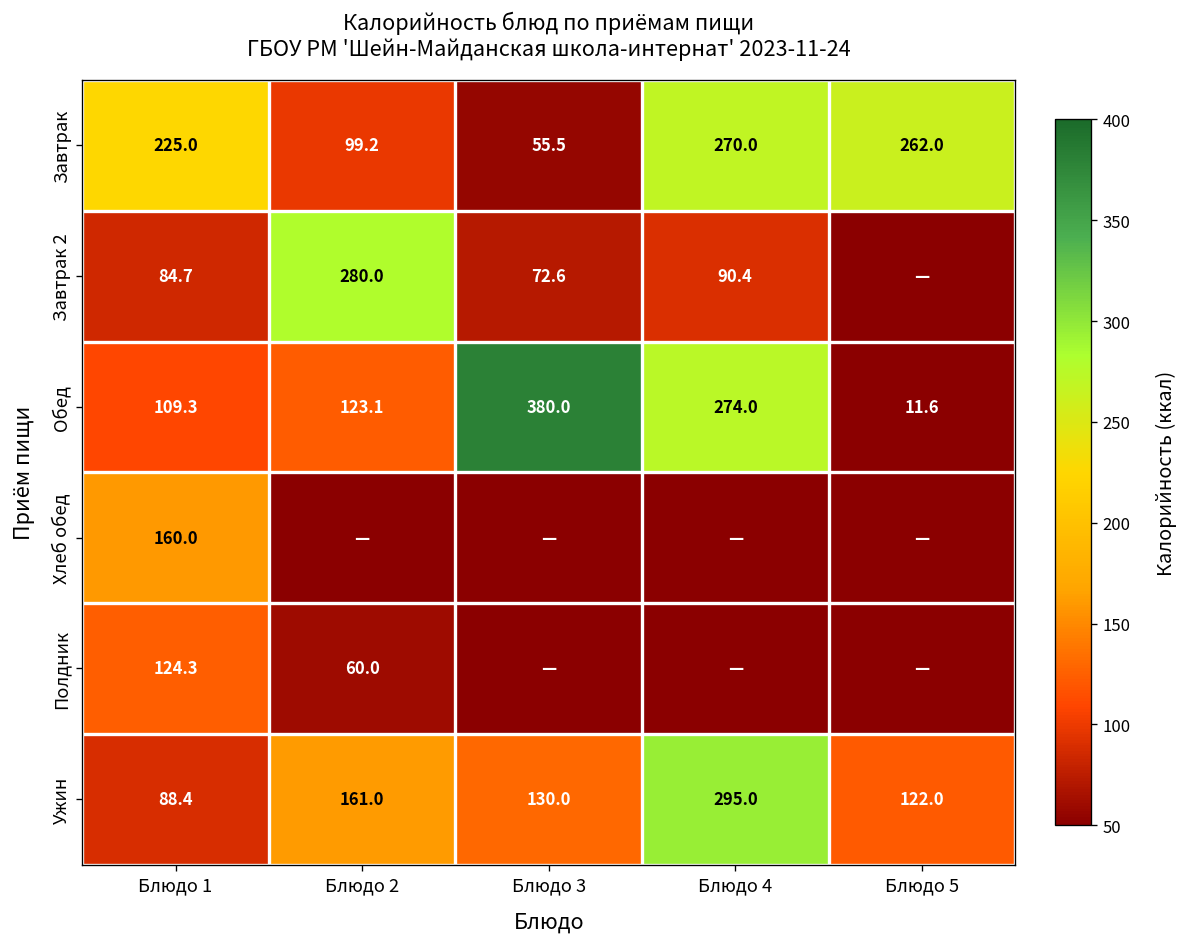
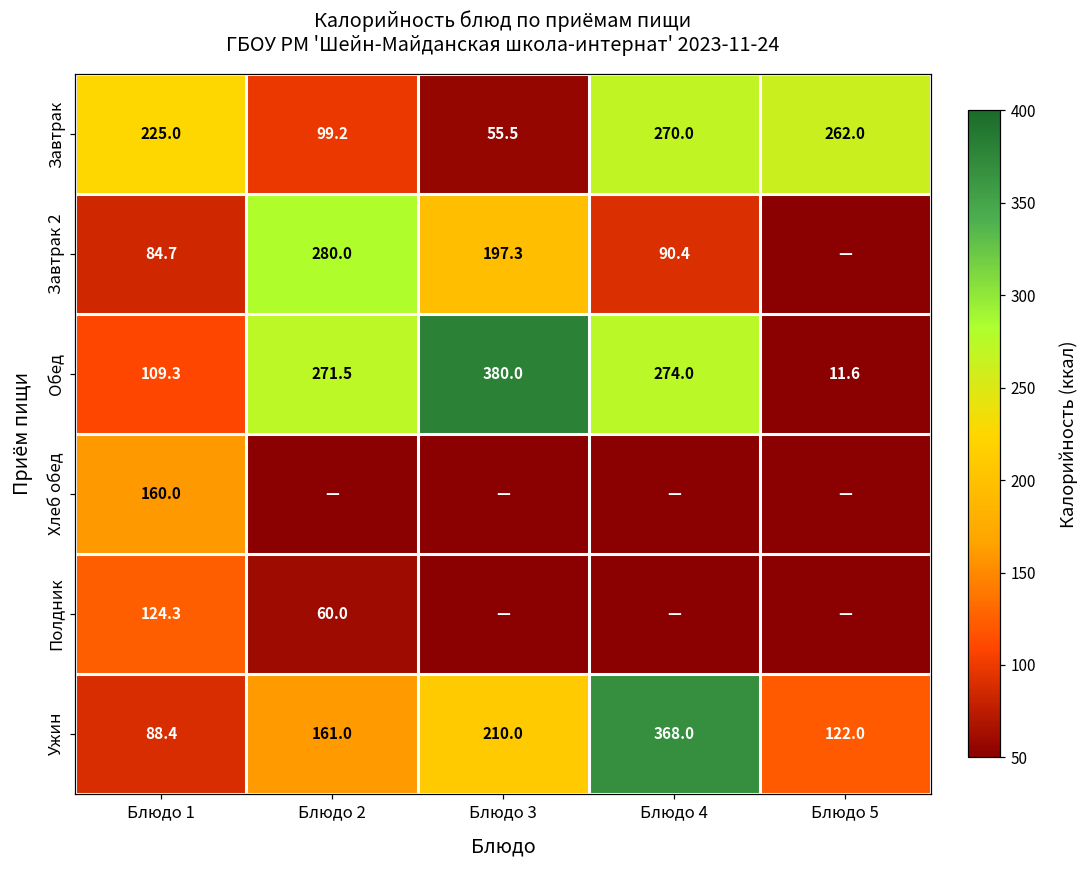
Завтрак 2, Блюдо 3: 72.6 -> 197.3
Обед, Блюдо 2: 123.1 -> 271.5
Ужин, Блюдо 3: 130.0 -> 210.0
Ужин, Блюдо 4: 295.0 -> 368.0
